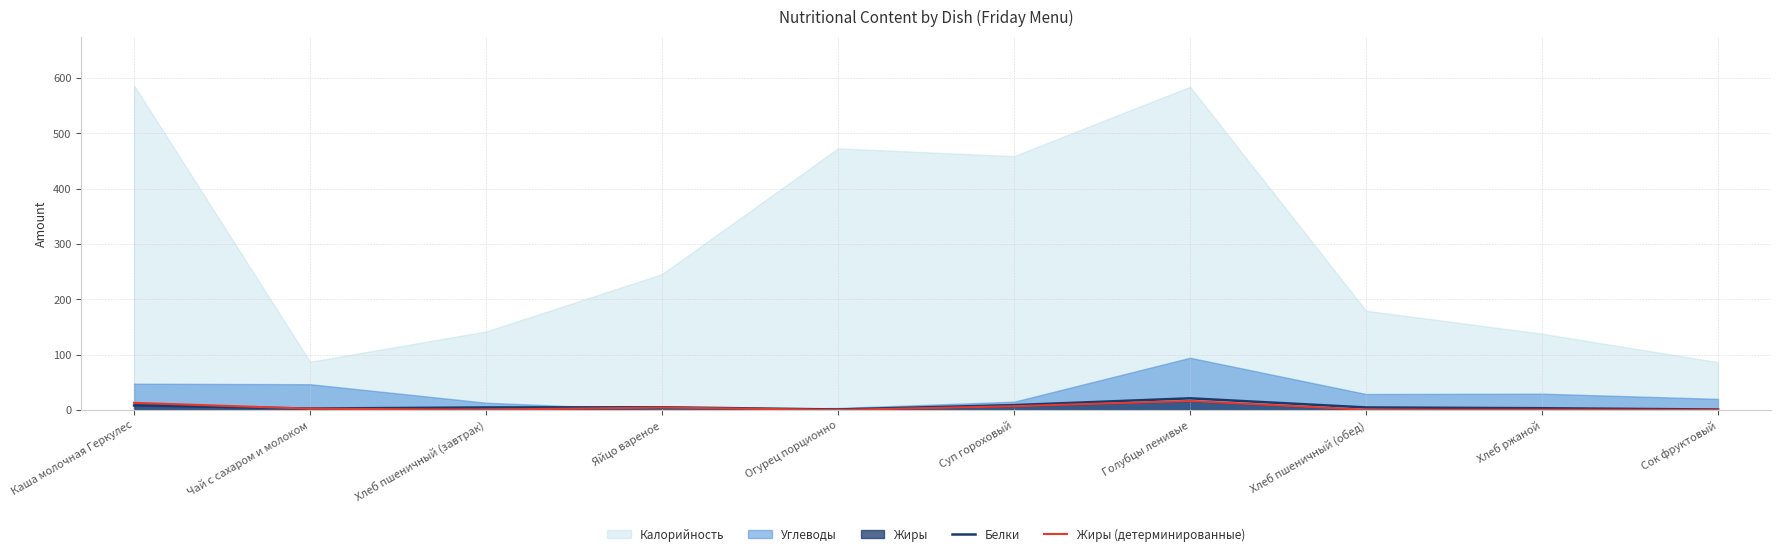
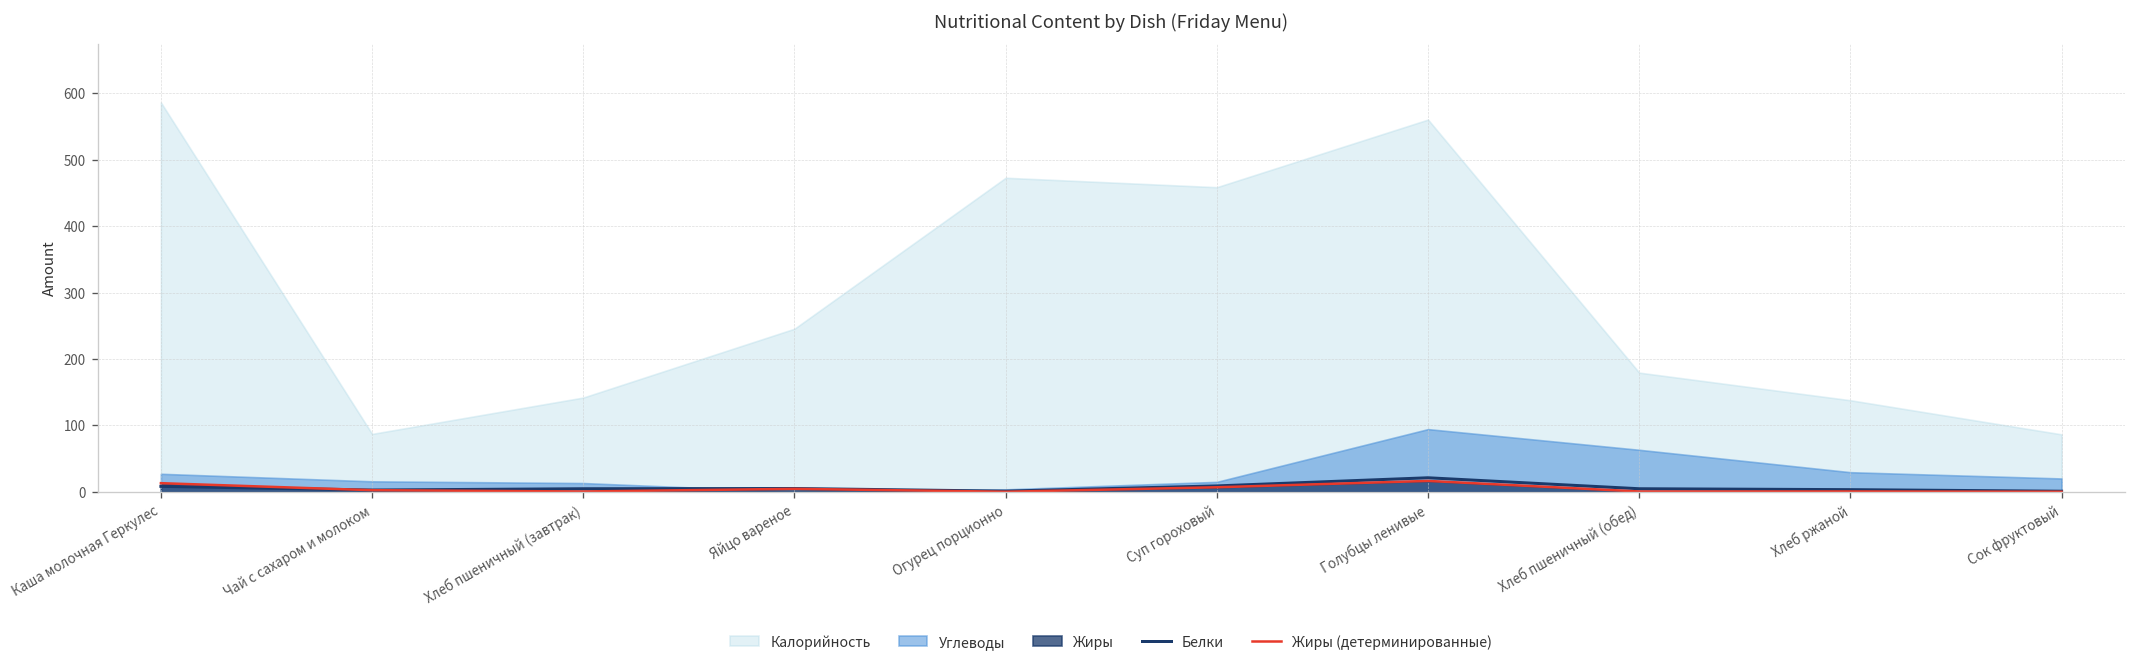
Углеводы, Каша молочная Геркулес: 50 -> 30
Углеводы, Чай с сахаром и молоком: 50 -> 20
Калорийность, Голубцы ленивые: 580 -> 560
Углеводы, Хлеб пшеничный (обед): 30 -> 60
